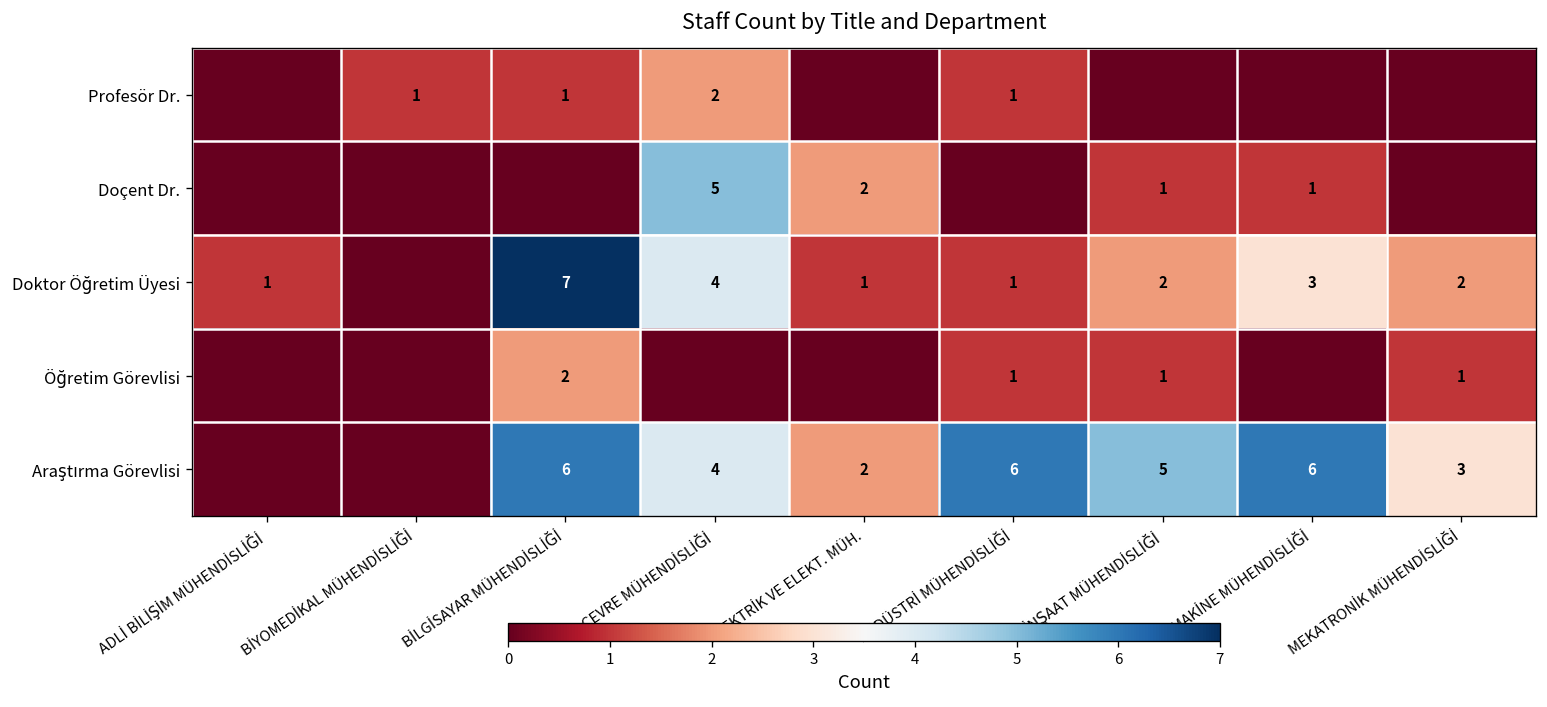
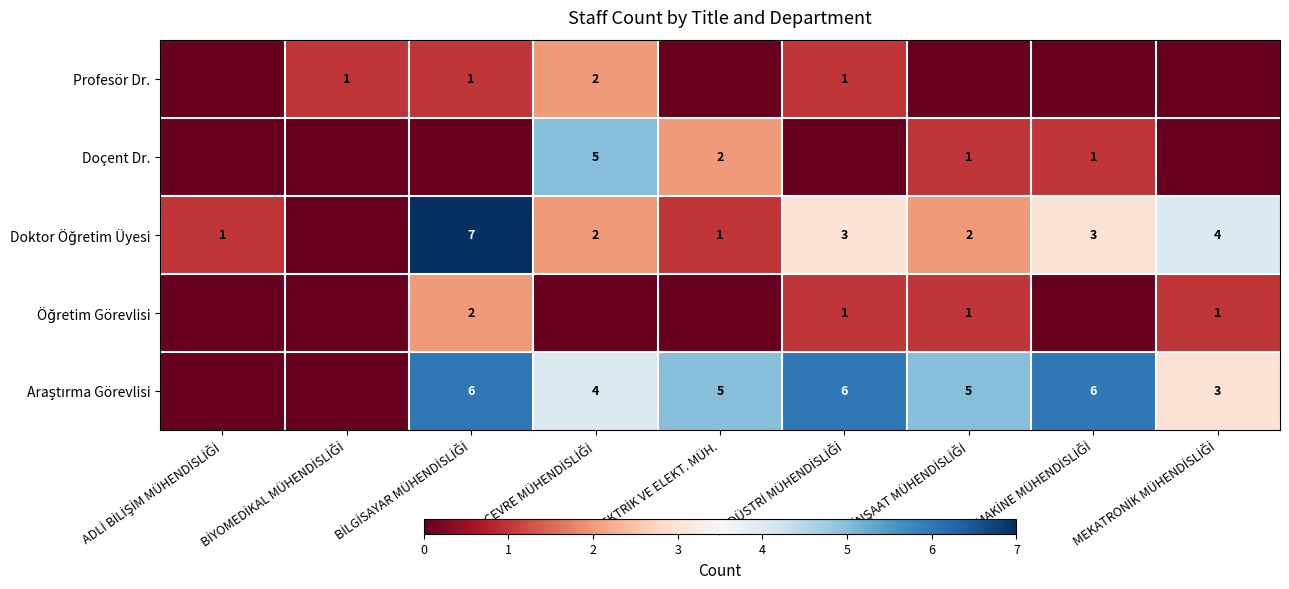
Doktor Öğretim Üyesi, ÇEVRE MÜHENDİSLİĞİ: 4 -> 2
Doktor Öğretim Üyesi, ENDÜSTRİ MÜHENDİSLİĞİ: 1 -> 3
Doktor Öğretim Üyesi, MEKATRONİK MÜHENDİSLİĞİ: 2 -> 4
Araştırma Görevlisi, ELEKTRİK VE ELEKT. MÜH.: 2 -> 5
